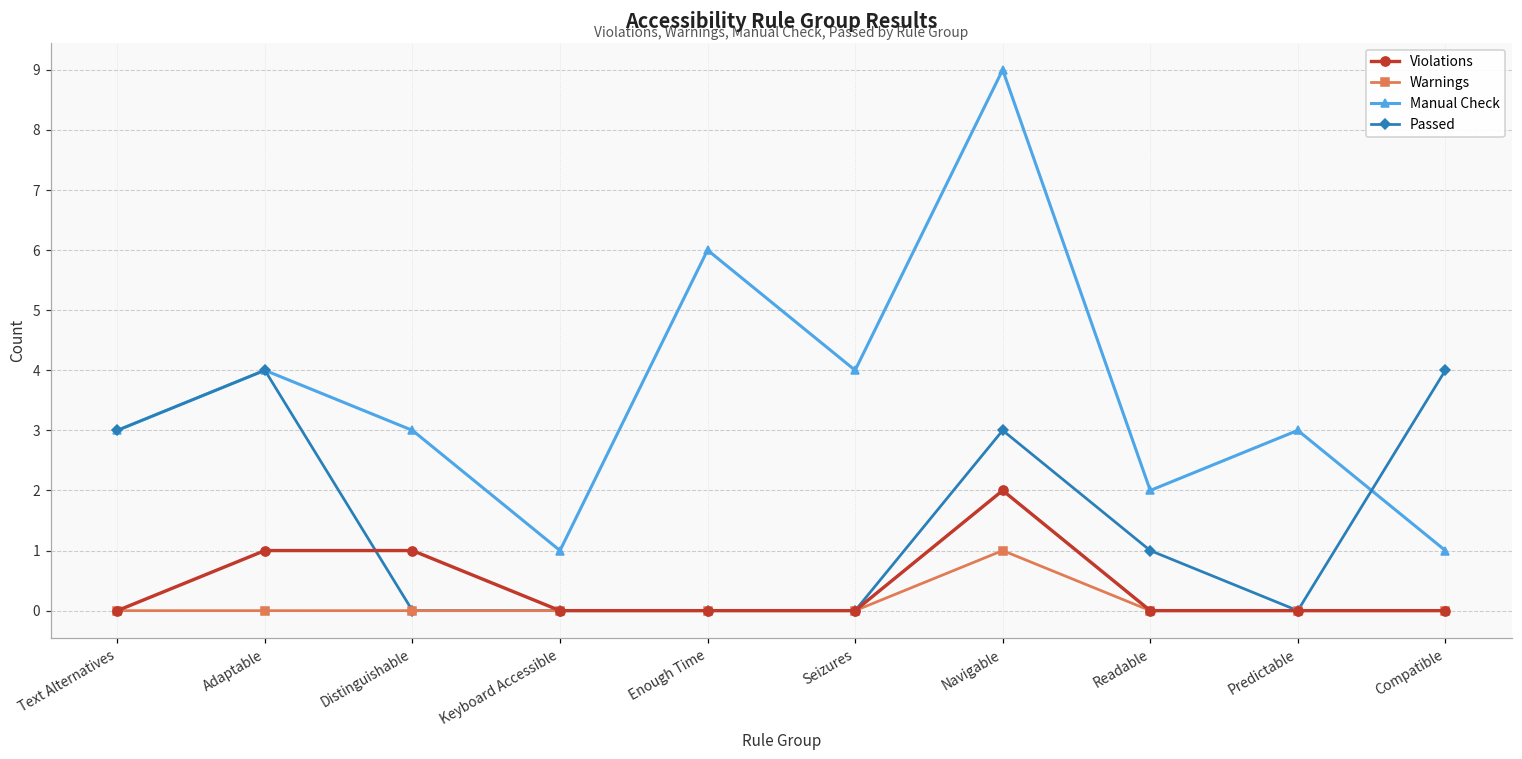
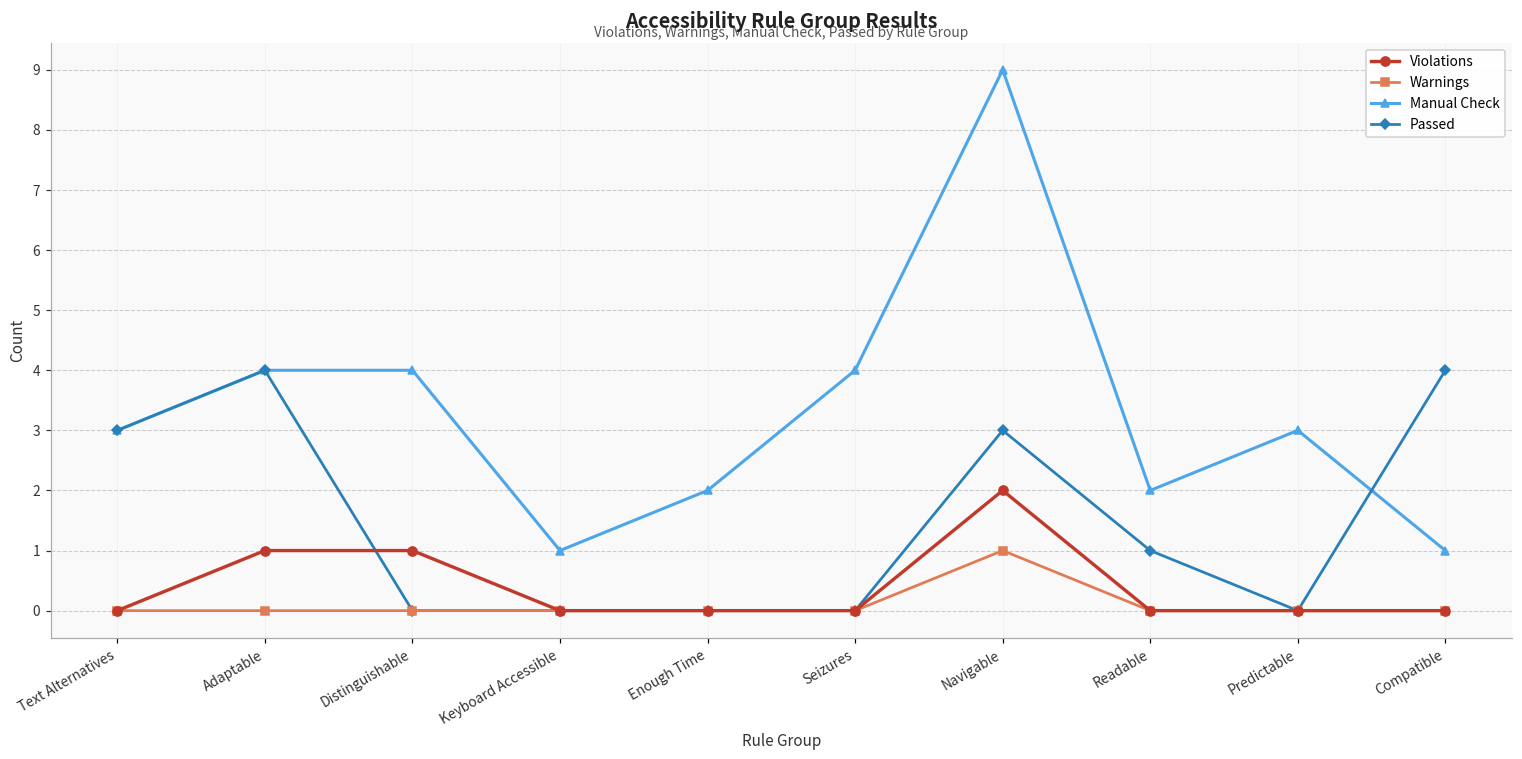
Manual Check, Distinguishable: 3 -> 4
Manual Check, Enough Time: 6 -> 2
